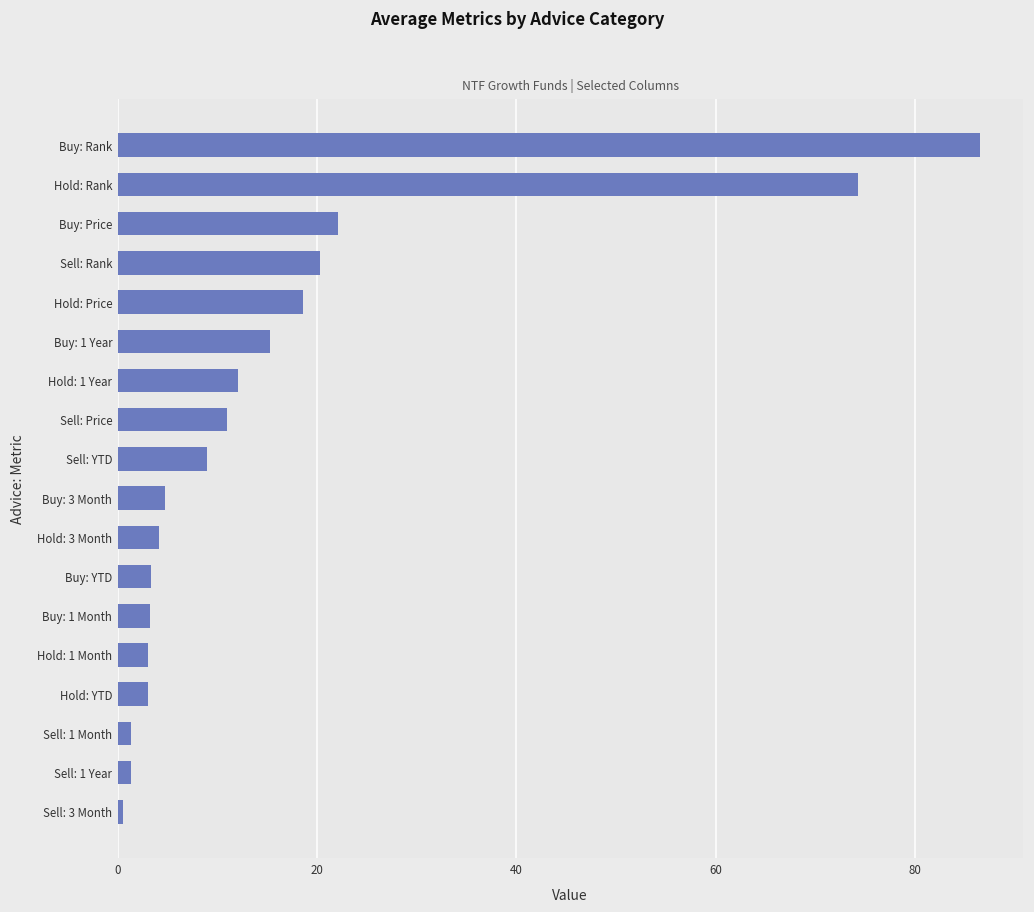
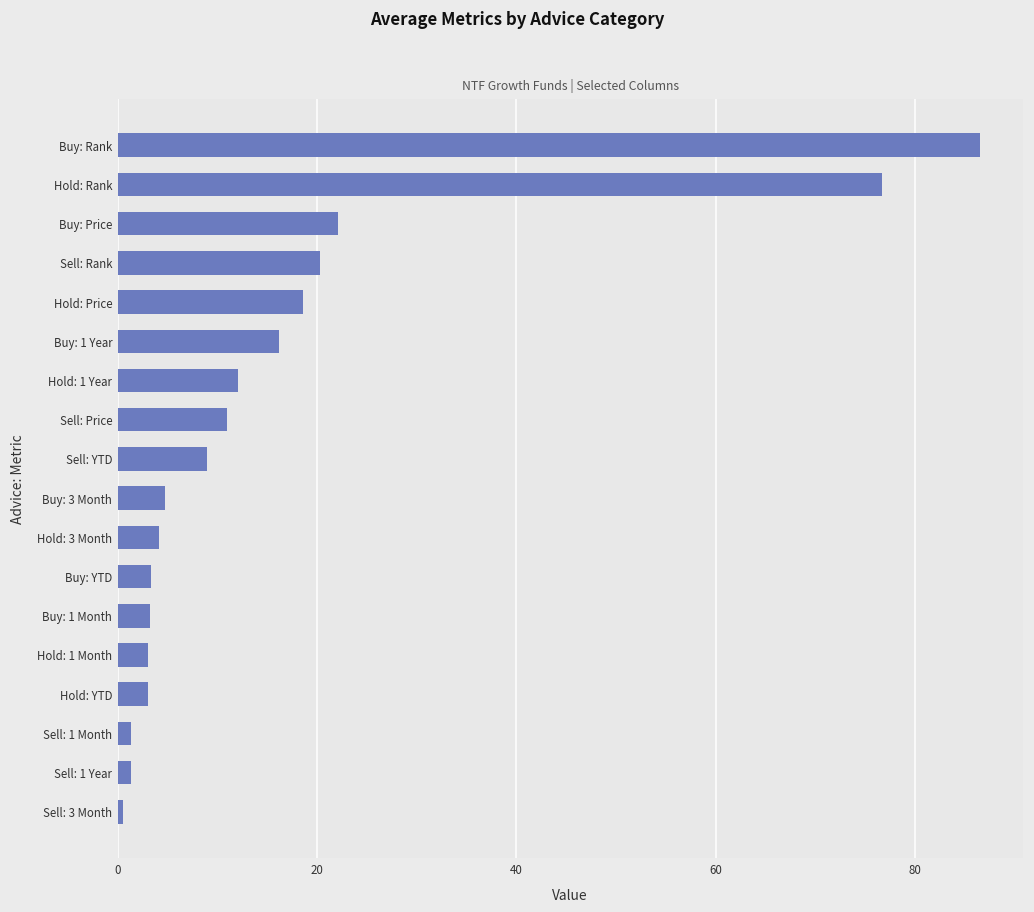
Hold: Rank: 74 -> 77
Buy: 1 Year: 15 -> 16
